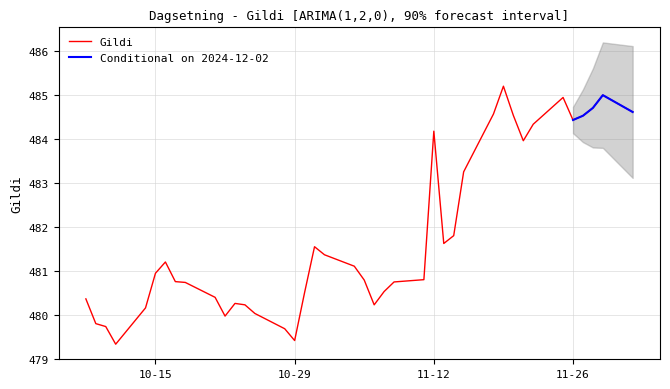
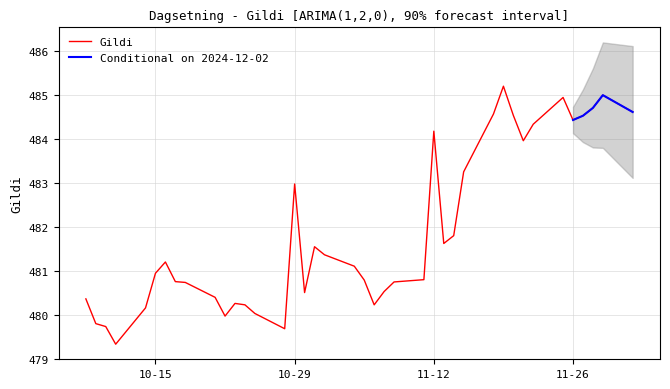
Gildi, 10-29: 479.4 -> 483.0
